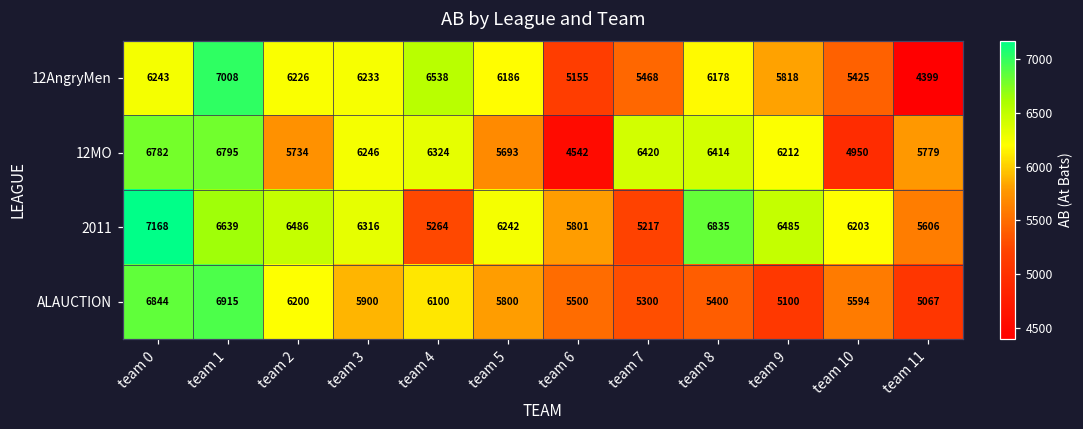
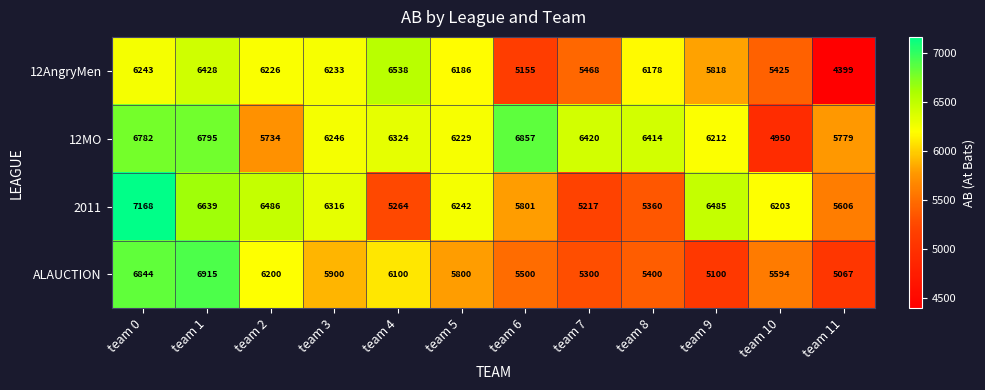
12AngryMen, team 1: 7008 -> 6428
12MO, team 5: 5693 -> 6229
12MO, team 6: 4542 -> 6857
2011, team 8: 6835 -> 5360
